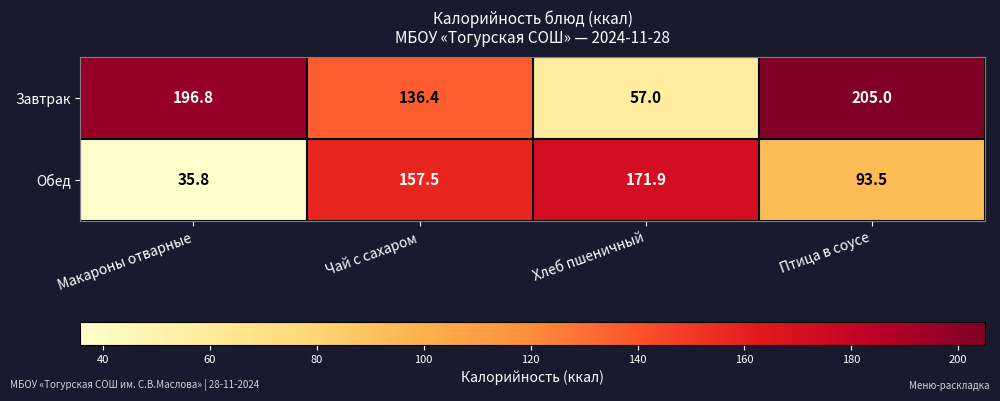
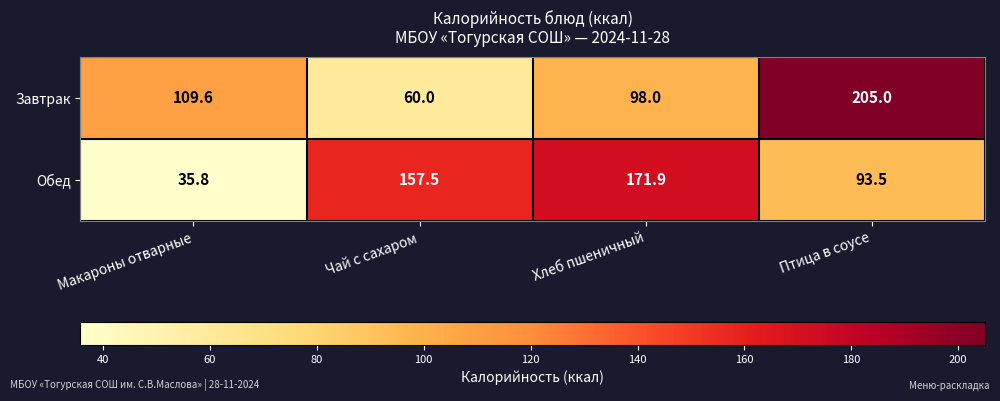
Завтрак, Макароны отварные: 196.8 -> 109.6
Завтрак, Чай с сахаром: 136.4 -> 60.0
Завтрак, Хлеб пшеничный: 57.0 -> 98.0
